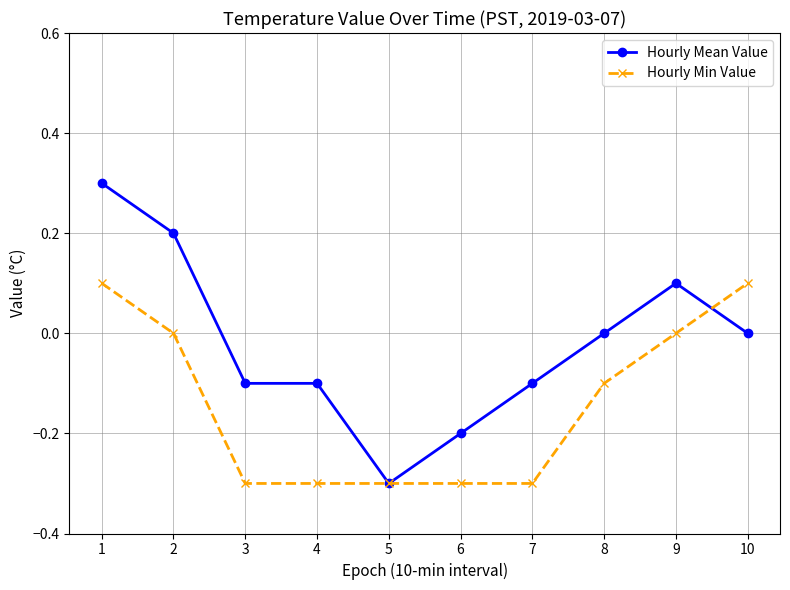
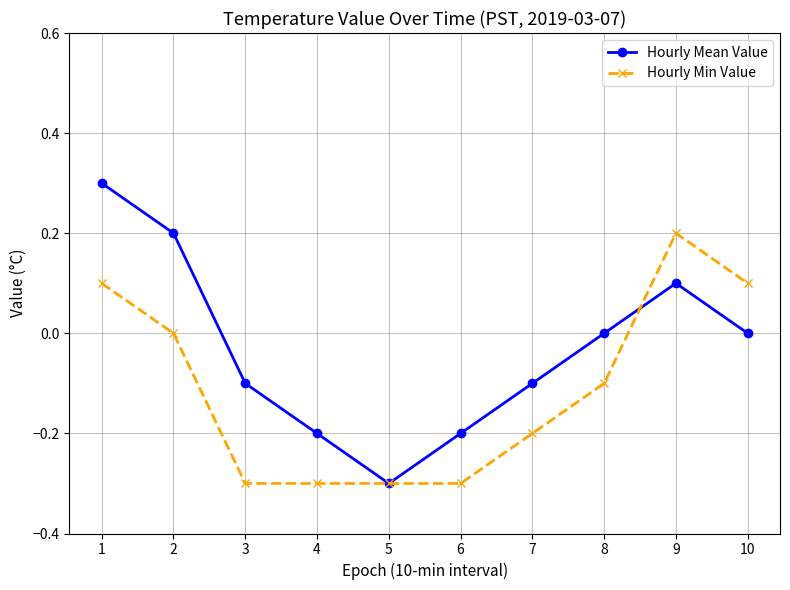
Hourly Mean Value, 4: -0.1 -> -0.2
Hourly Min Value, 7: -0.3 -> -0.2
Hourly Min Value, 9: 0.0 -> 0.2
